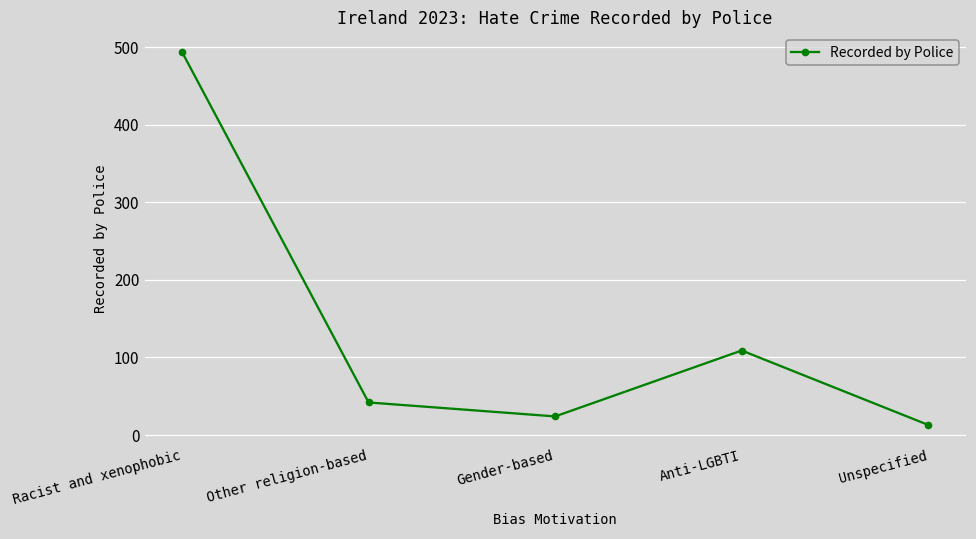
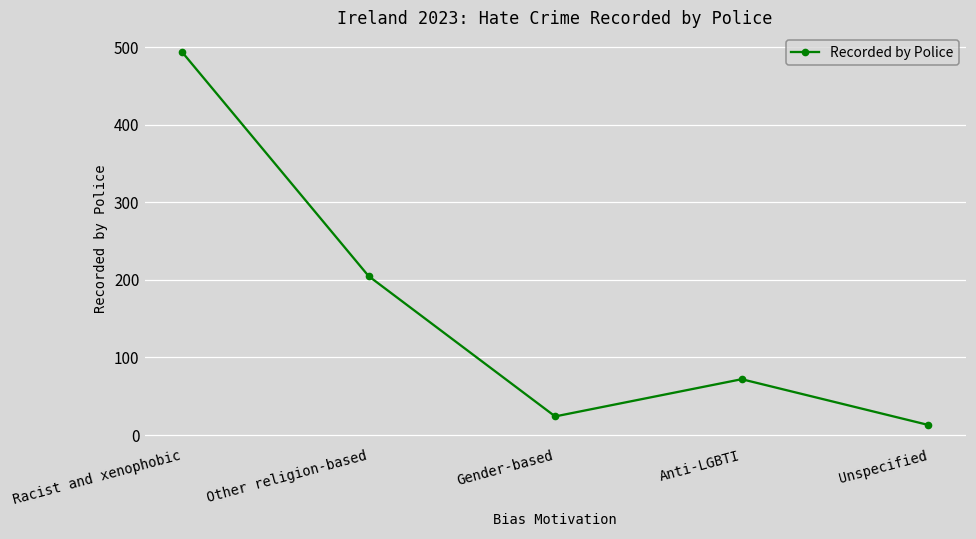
Other religion-based: 40 -> 210
Anti-LGBTI: 110 -> 70
